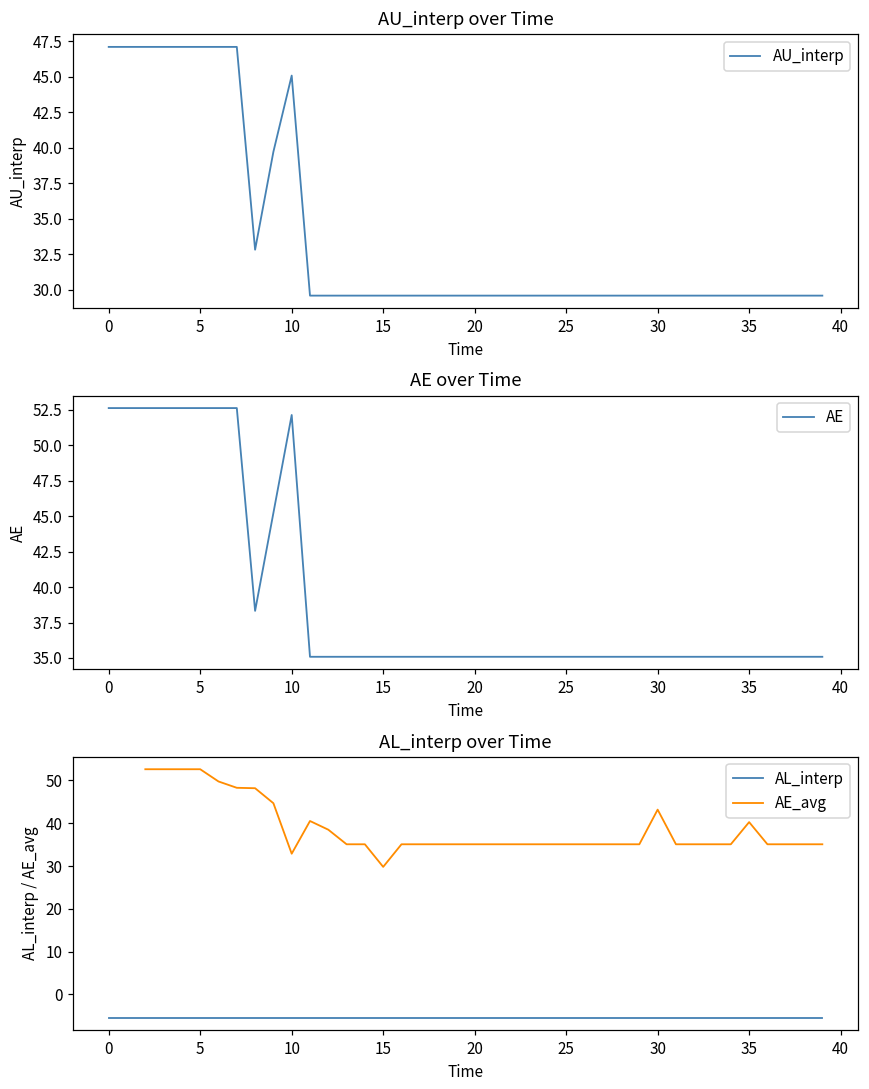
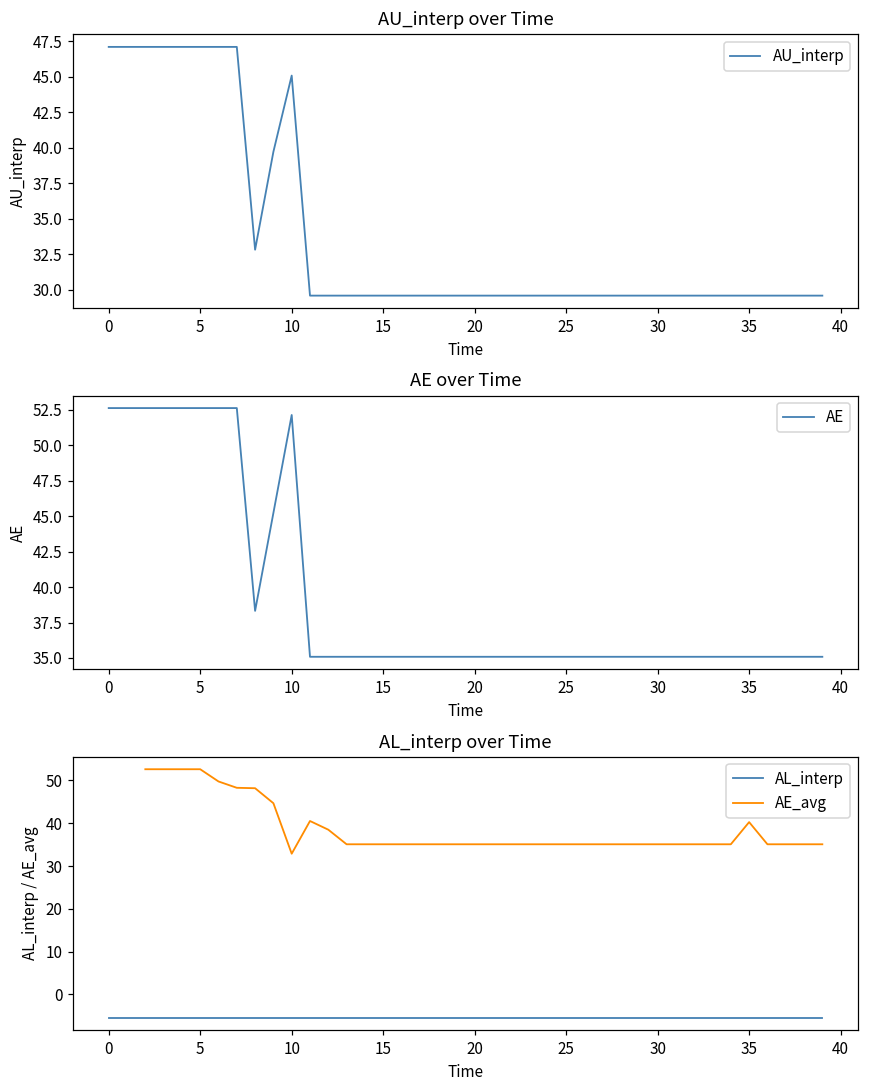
AL_interp over Time, AE_avg, 15: 30 -> 35
AL_interp over Time, AE_avg, 30: 43 -> 35
